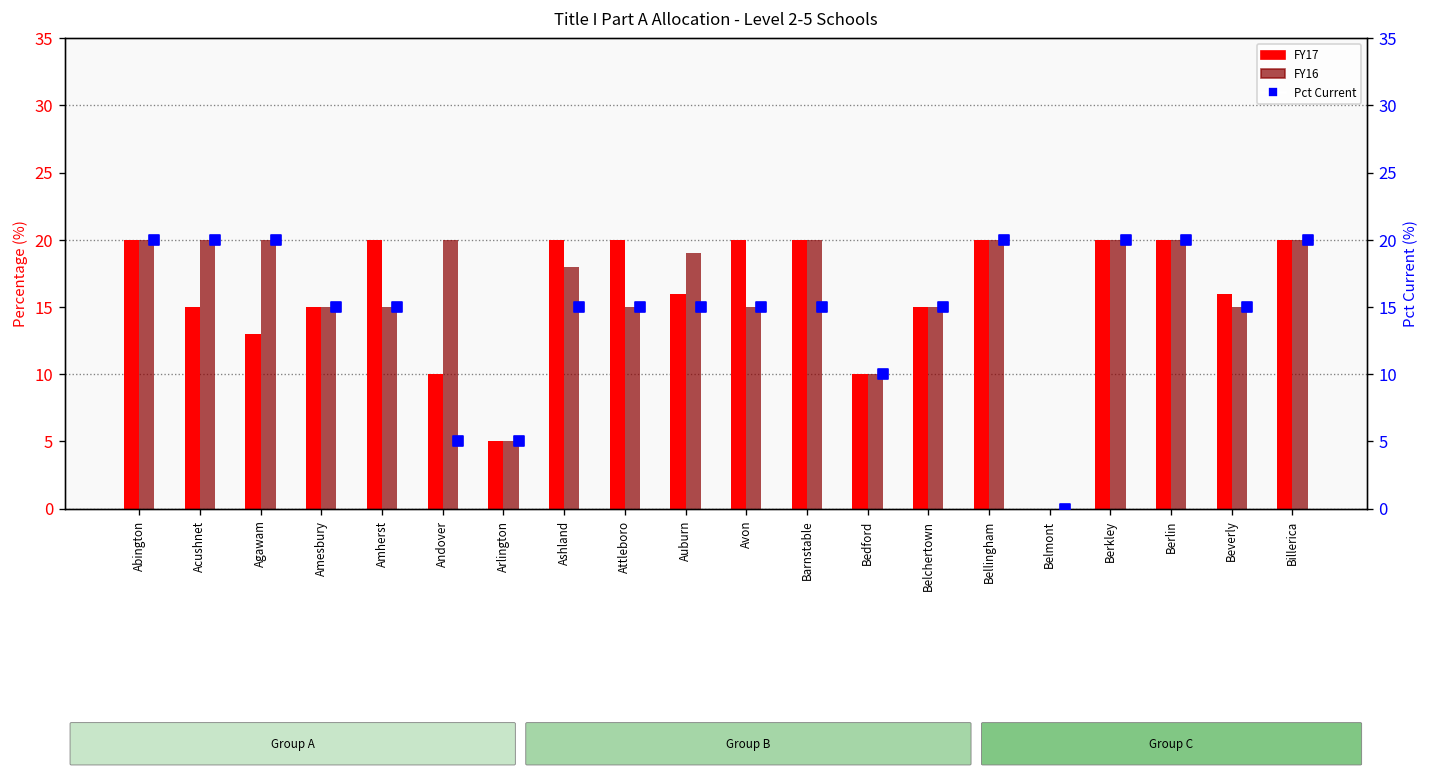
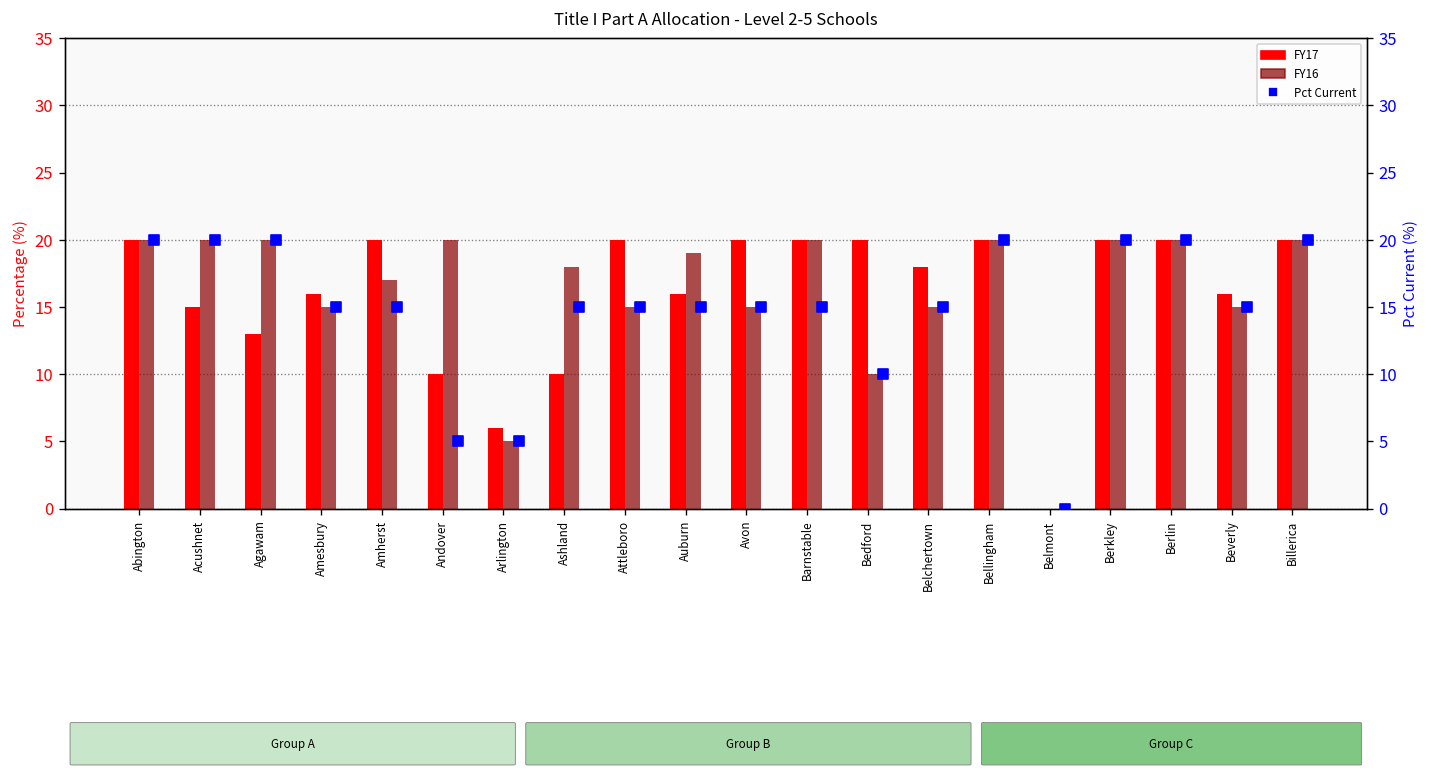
FY17, Amesbury: 15.0 -> 16.0
FY16, Amherst: 15.0 -> 17.0
FY17, Arlington: 5.0 -> 6.0
FY17, Ashland: 20.0 -> 10.0
FY17, Bedford: 10.0 -> 20.0
FY17, Belchertown: 15.0 -> 18.0
